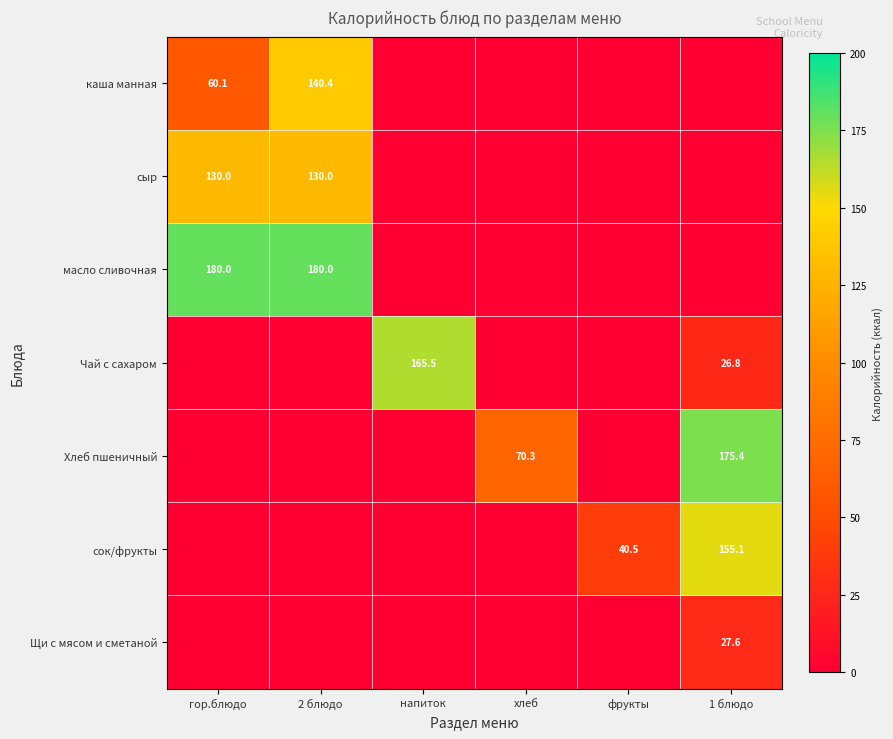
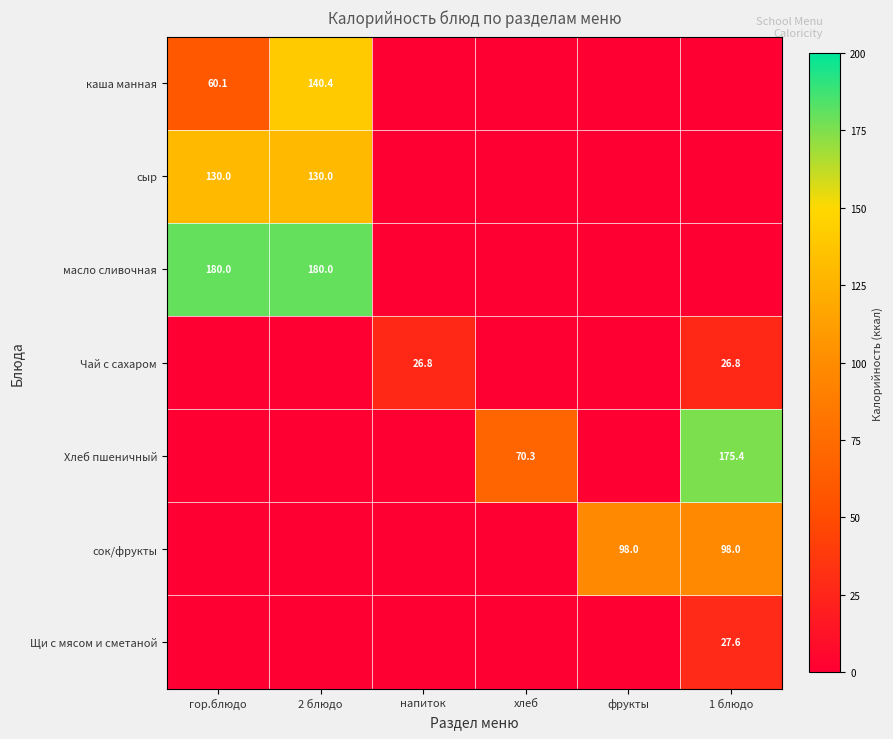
Чай с сахаром, напиток: 165.5 -> 26.8
сок/фрукты, фрукты: 40.5 -> 98.0
сок/фрукты, 1 блюдо: 155.1 -> 98.0
